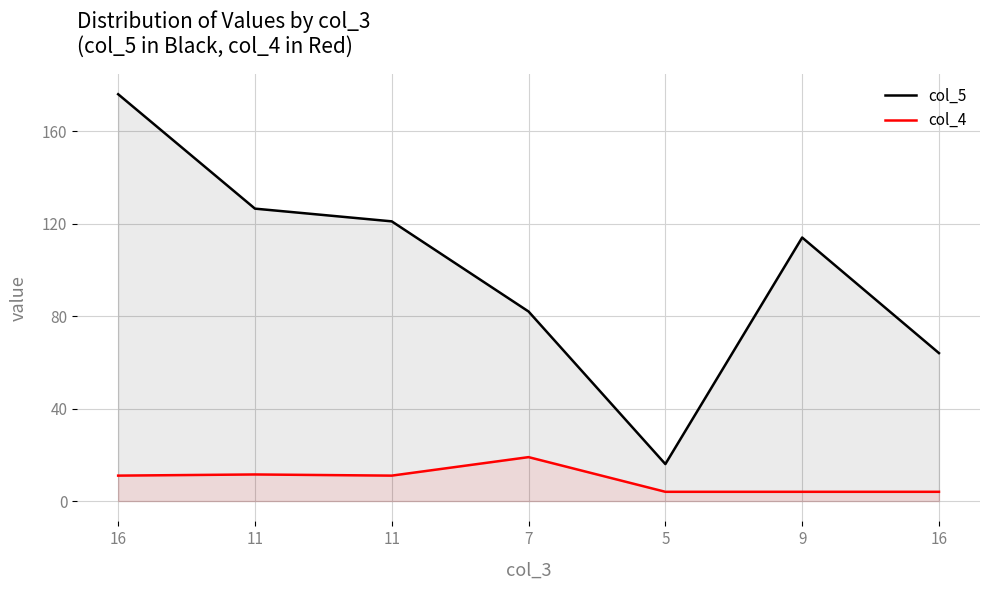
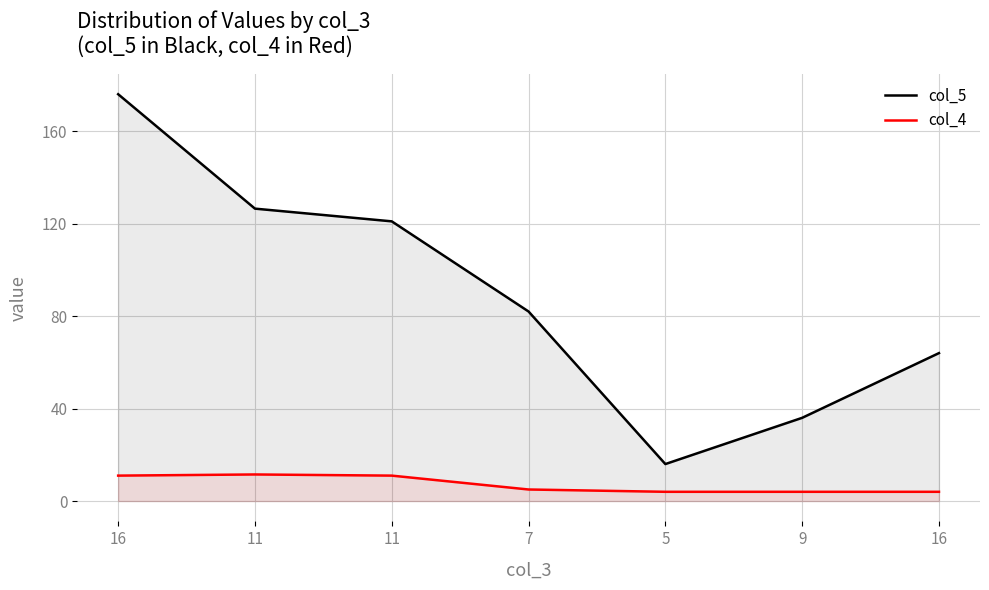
col_4, 7: 19 -> 5
col_5, 9: 114 -> 36
